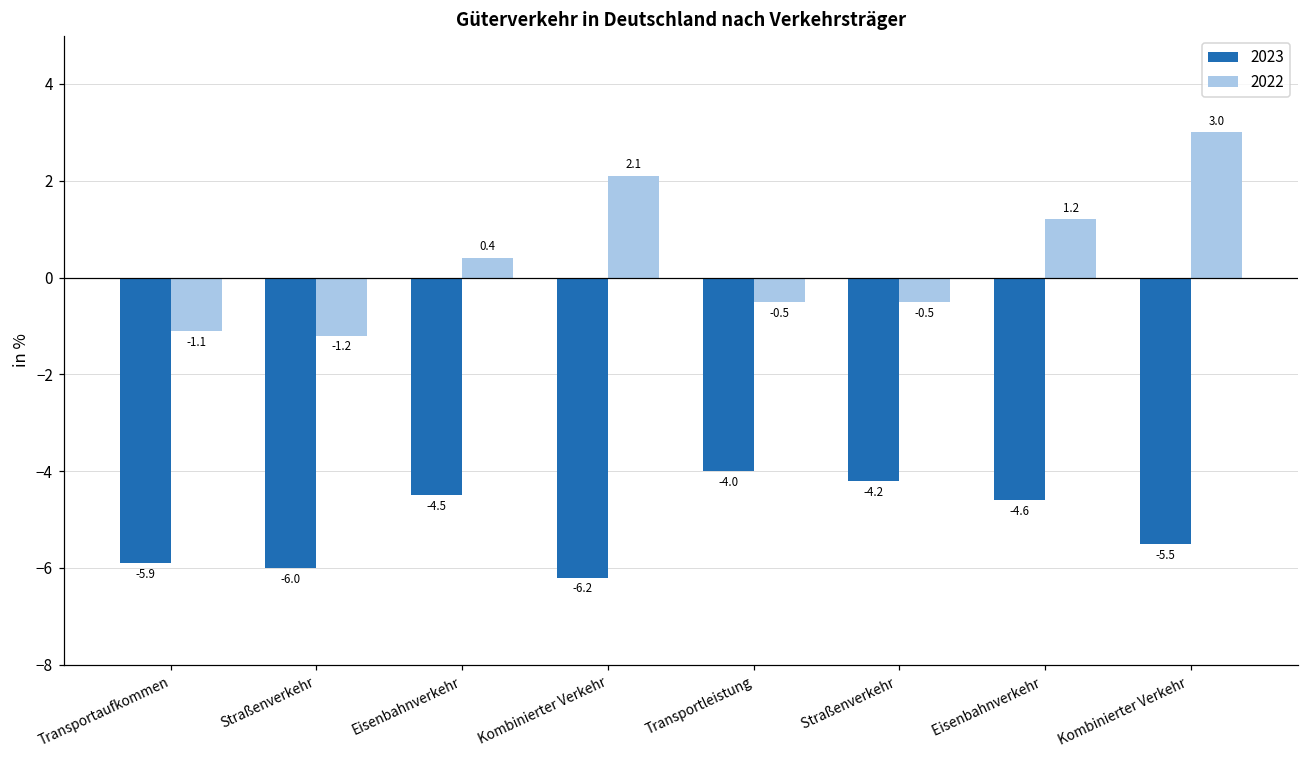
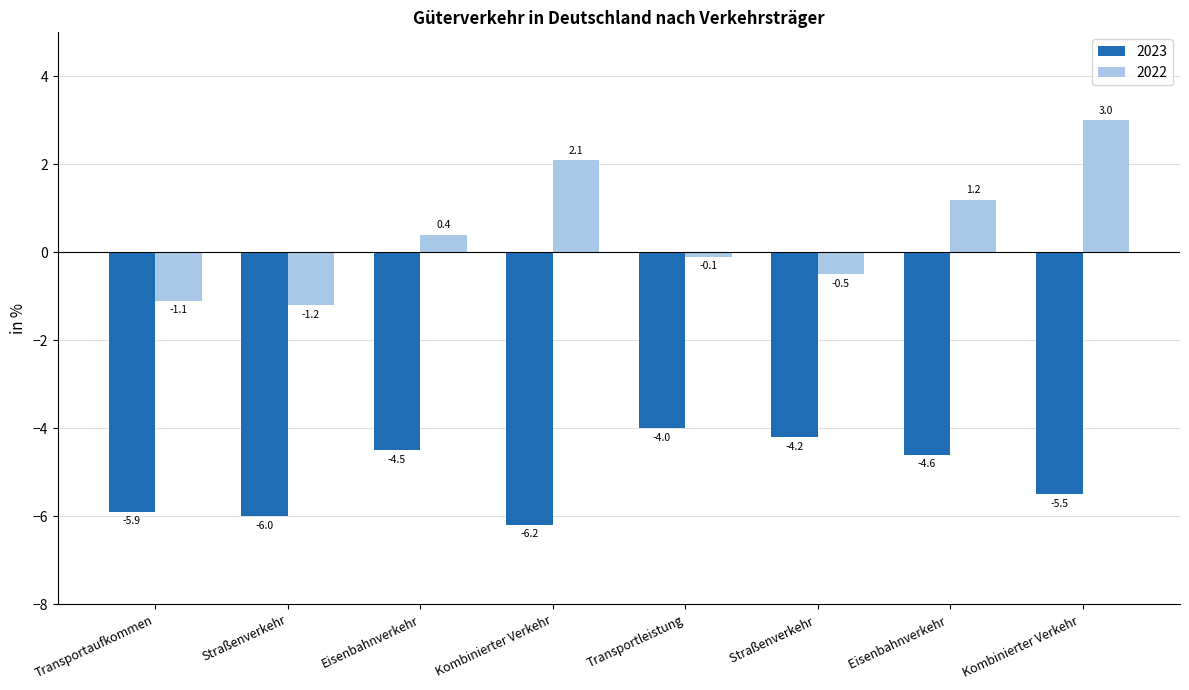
2022, Transportleistung: -0.5 -> -0.1
